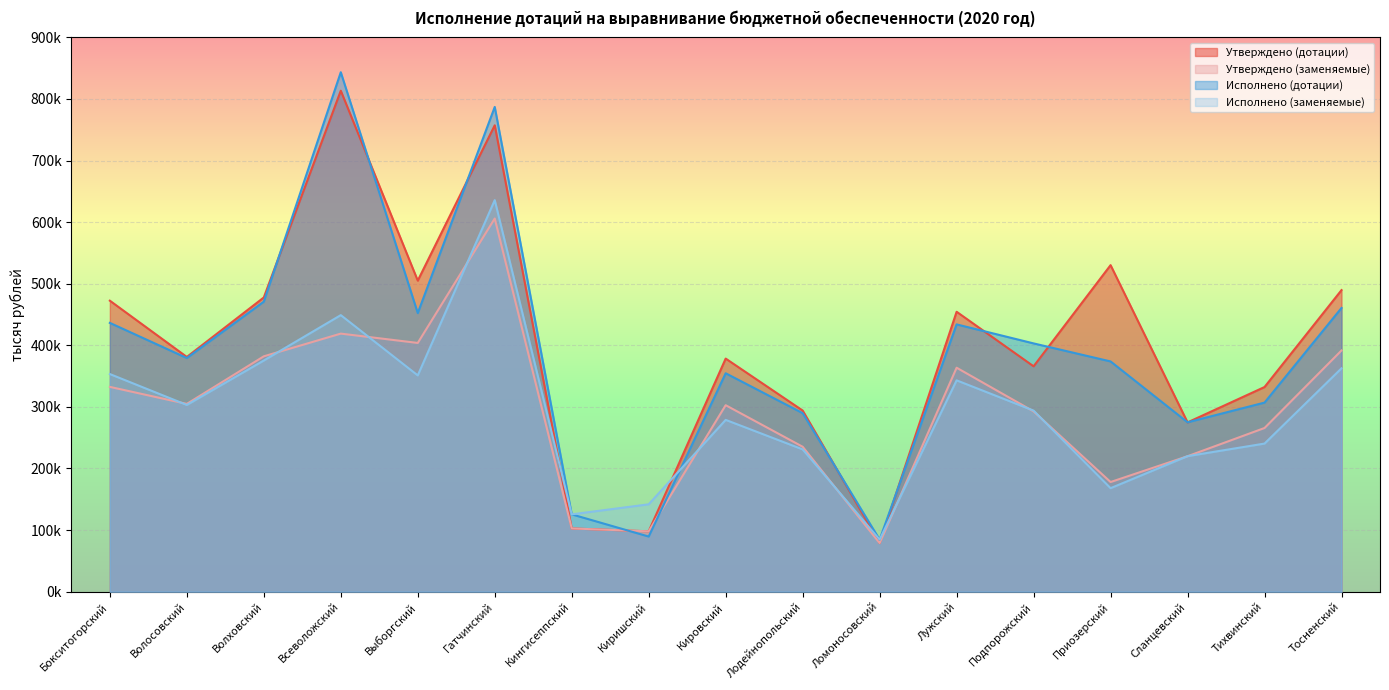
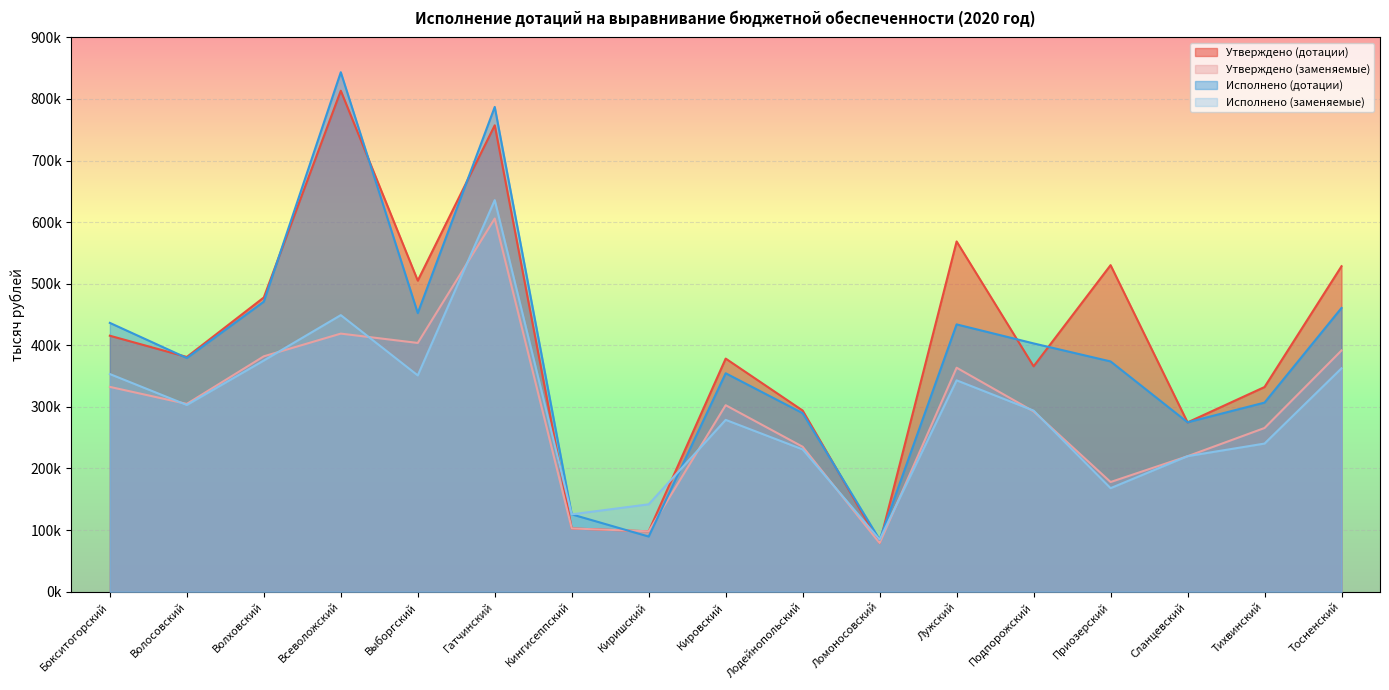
Утверждено (дотации), Бокситогорский: 470000 -> 420000
Утверждено (дотации), Лужский: 450000 -> 570000
Утверждено (дотации), Тосненский: 490000 -> 530000
